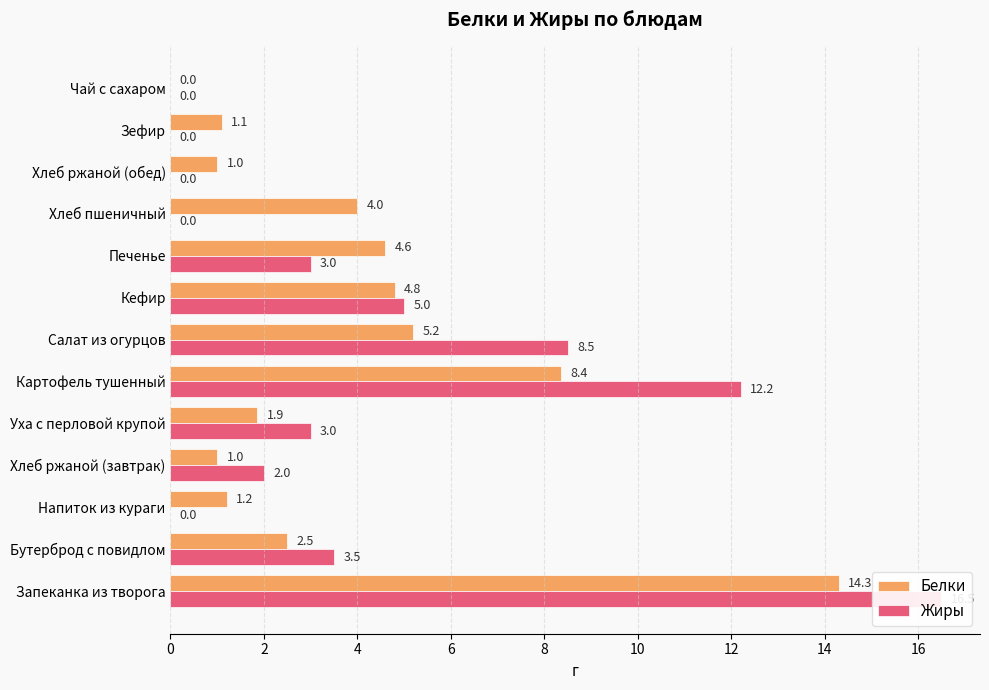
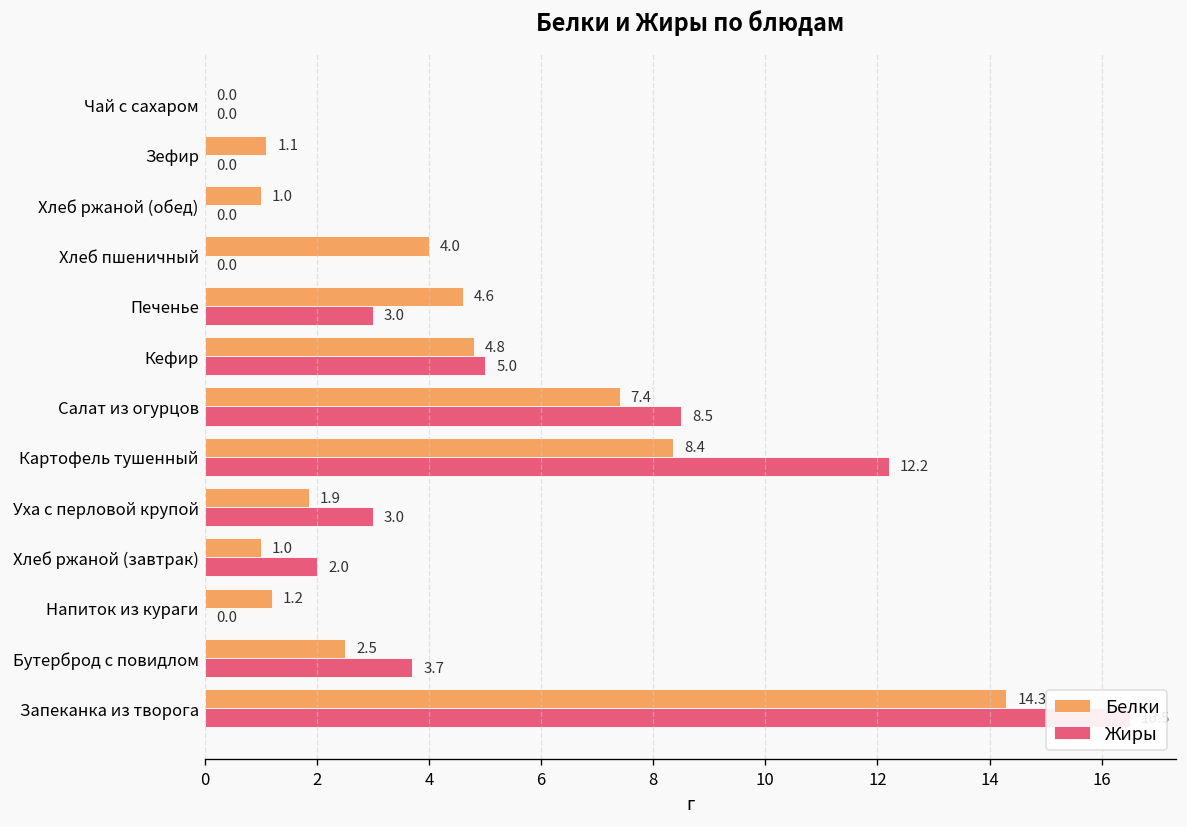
Белки, Салат из огурцов: 5.2 -> 7.4
Жиры, Бутерброд с повидлом: 3.5 -> 3.7
